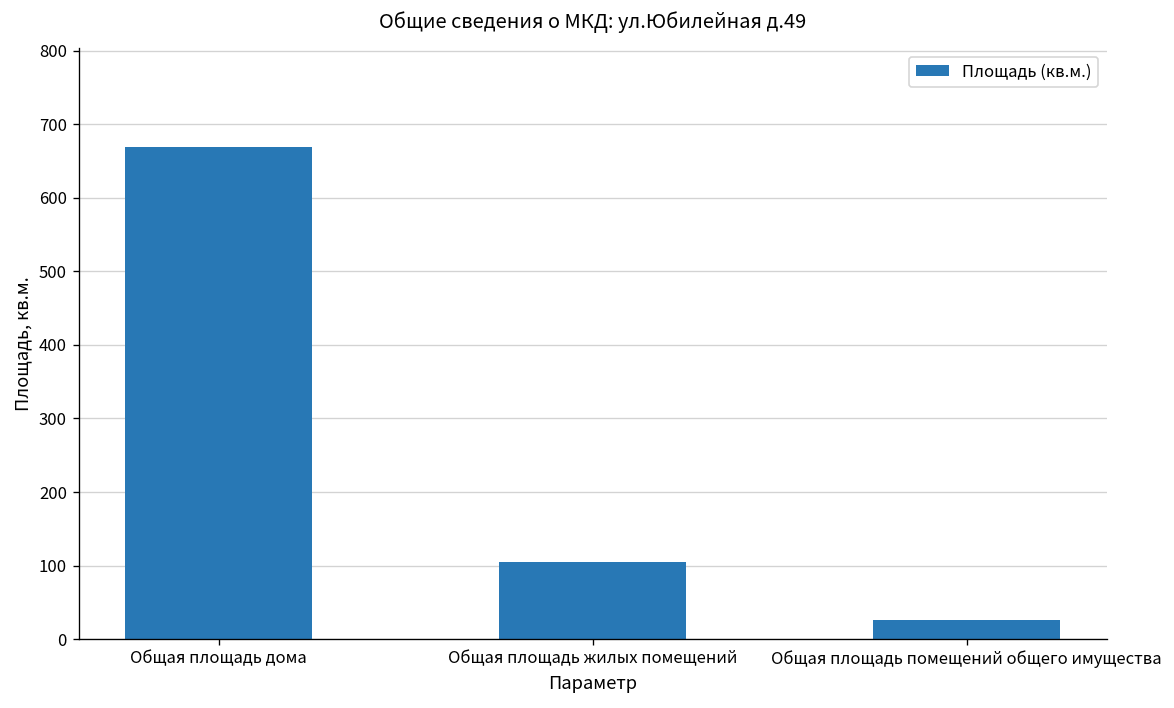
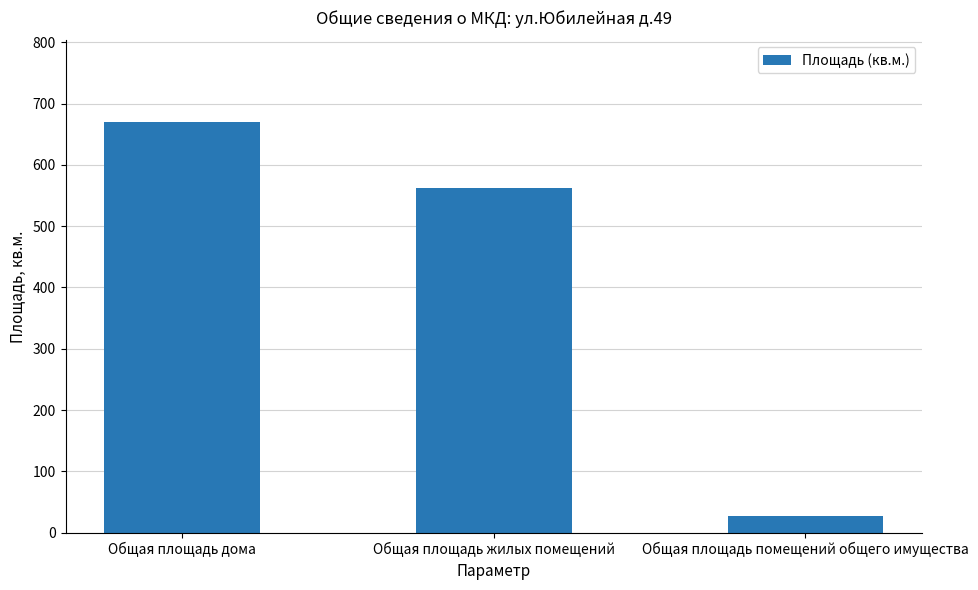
Общая площадь жилых помещений: 110 -> 560
